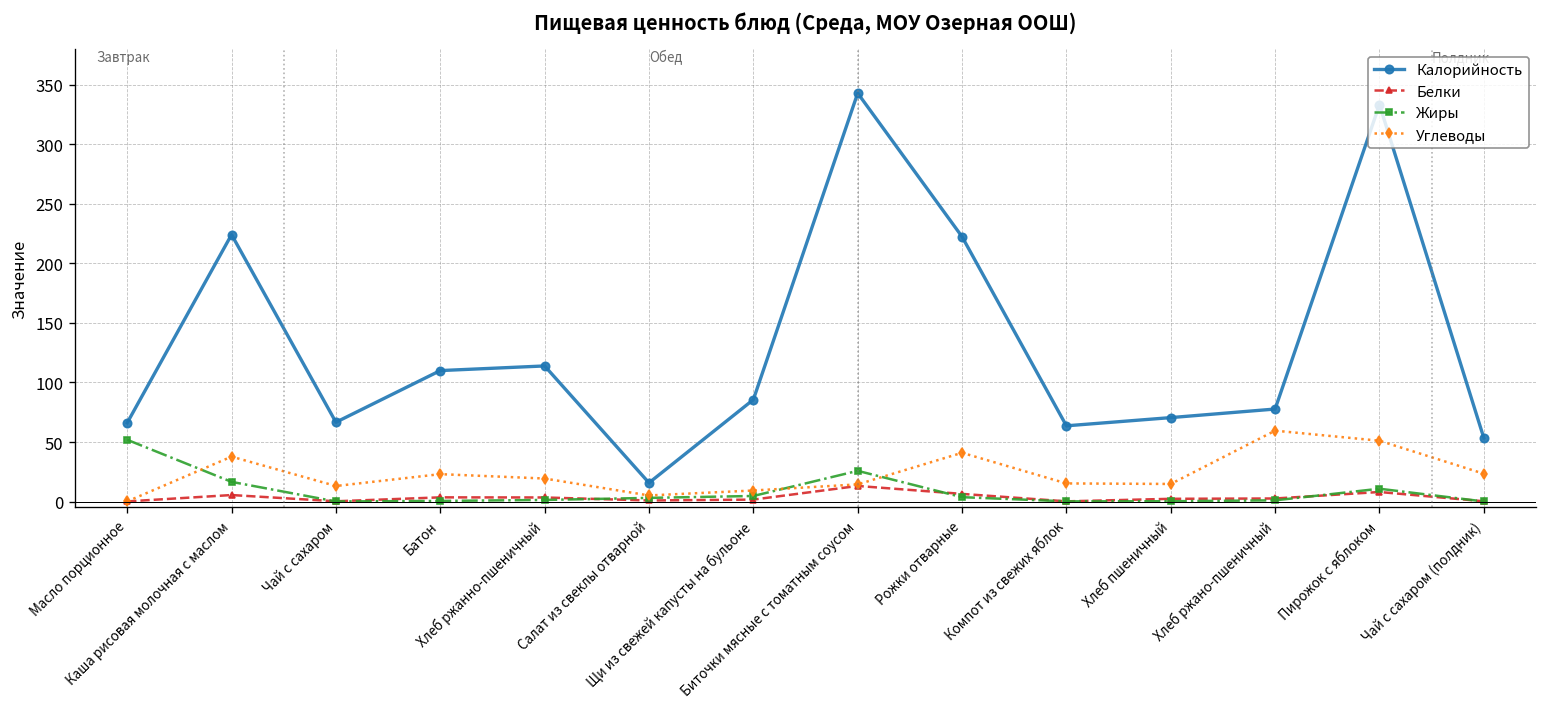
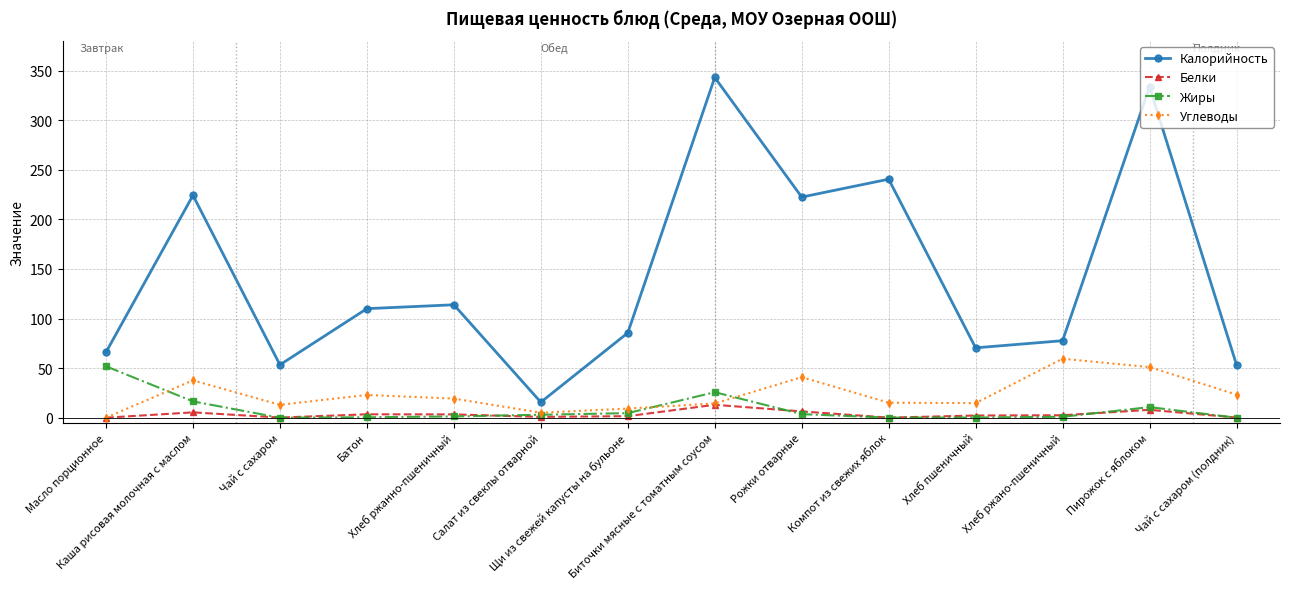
Калорийность, Чай с сахаром: 70 -> 50
Калорийность, Компот из свежих яблок: 60 -> 240
